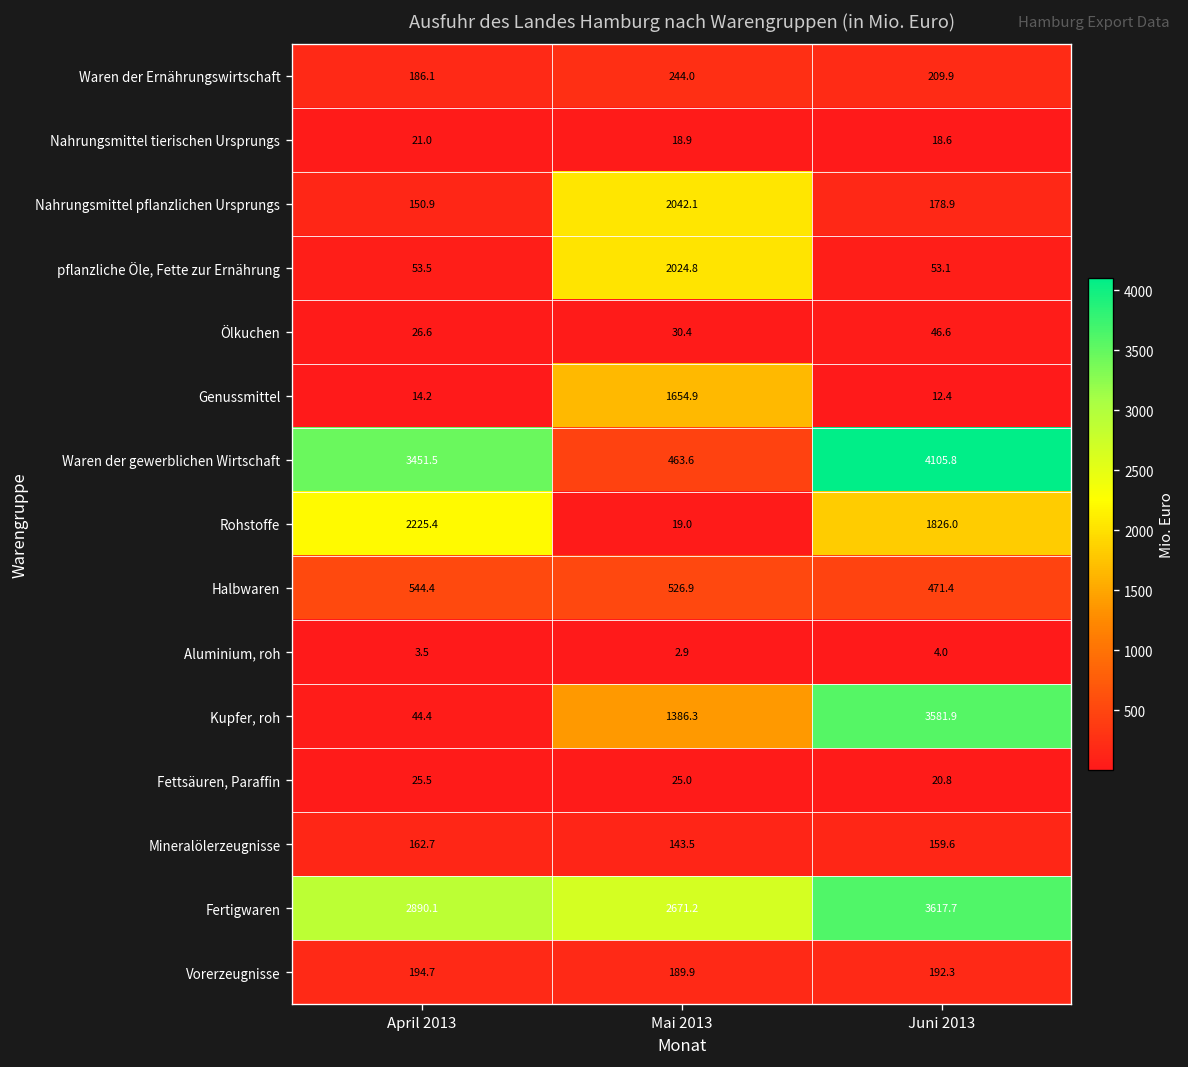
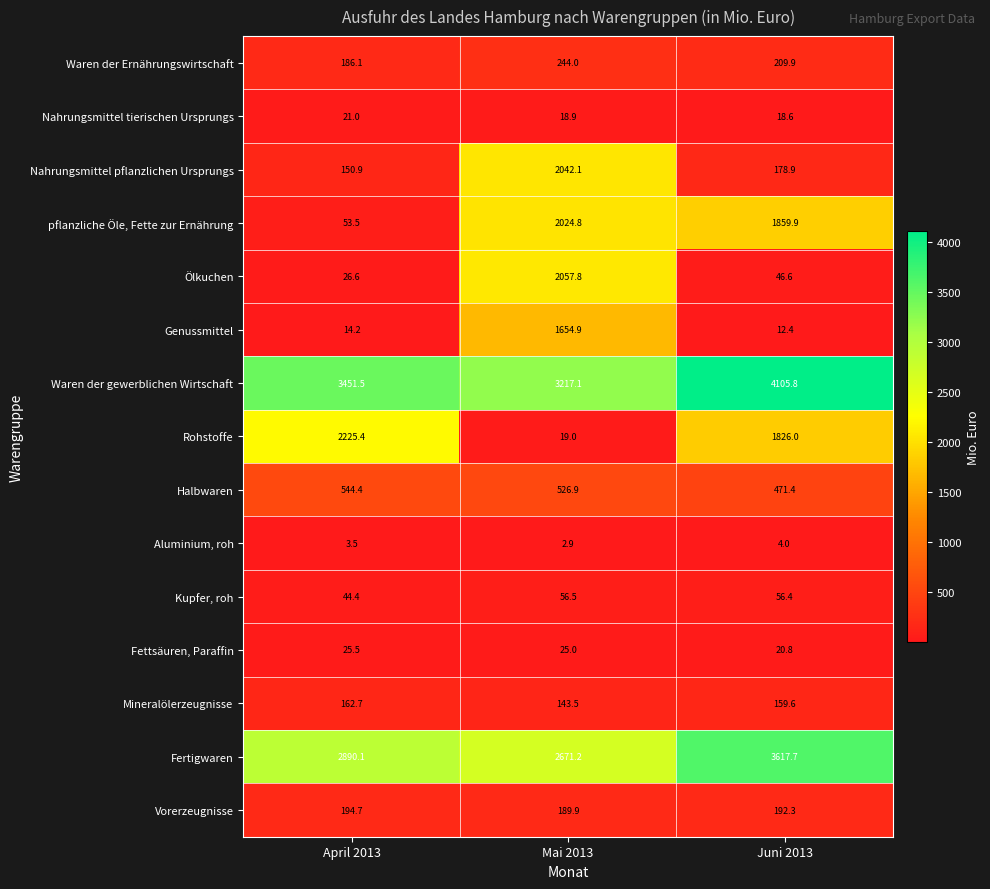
pflanzliche Öle, Fette zur Ernährung, Juni 2013: 53.1 -> 1859.9
Ölkuchen, Mai 2013: 30.4 -> 2057.8
Waren der gewerblichen Wirtschaft, Mai 2013: 463.6 -> 3217.1
Kupfer, roh, Mai 2013: 1386.3 -> 56.5
Kupfer, roh, Juni 2013: 3581.9 -> 56.4
